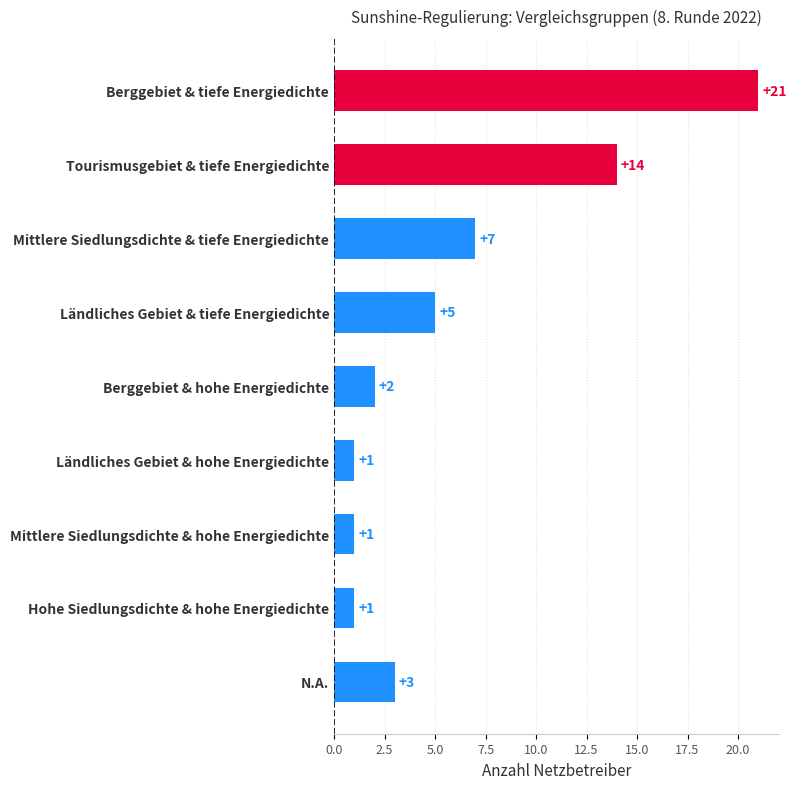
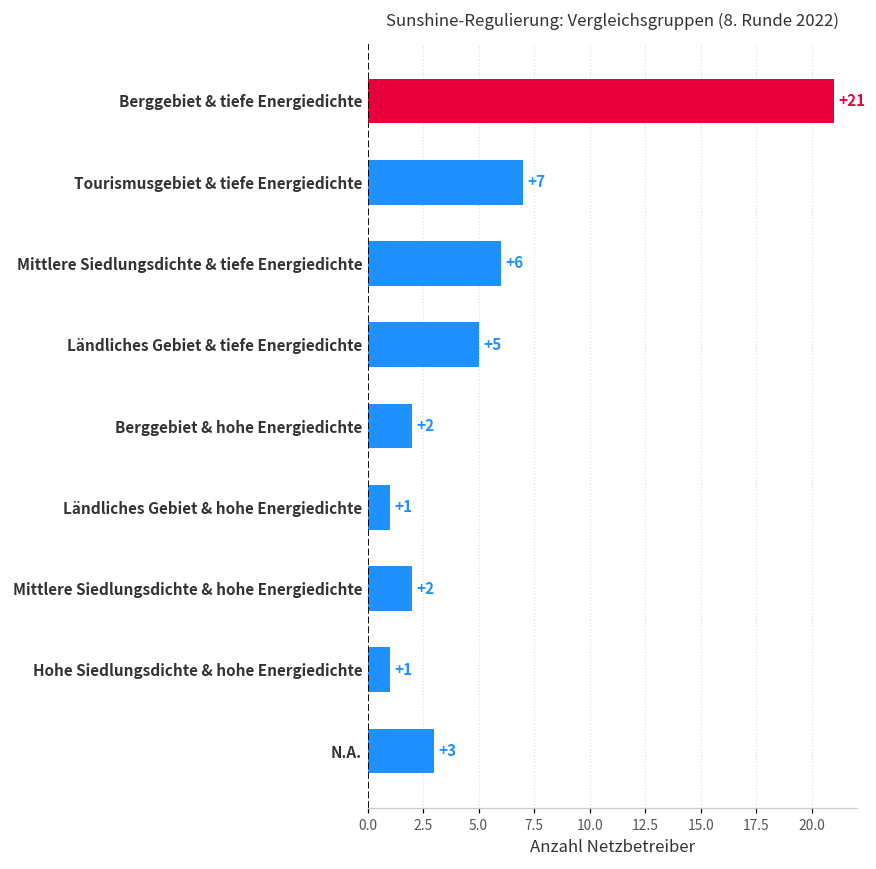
Tourismusgebiet & tiefe Energiedichte: +14 -> +7
Mittlere Siedlungsdichte & tiefe Energiedichte: +7 -> +6
Mittlere Siedlungsdichte & hohe Energiedichte: +1 -> +2
